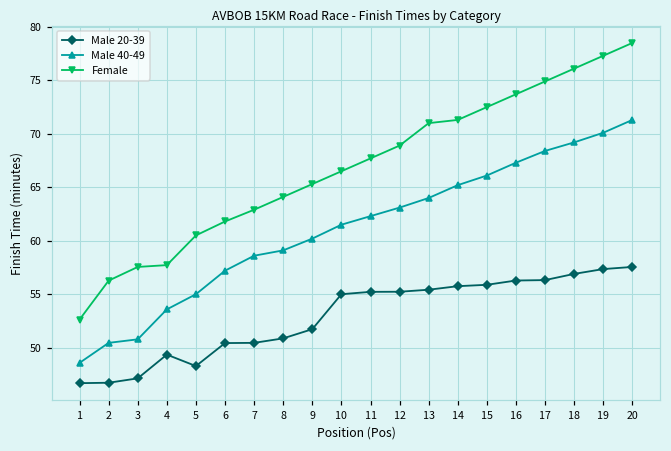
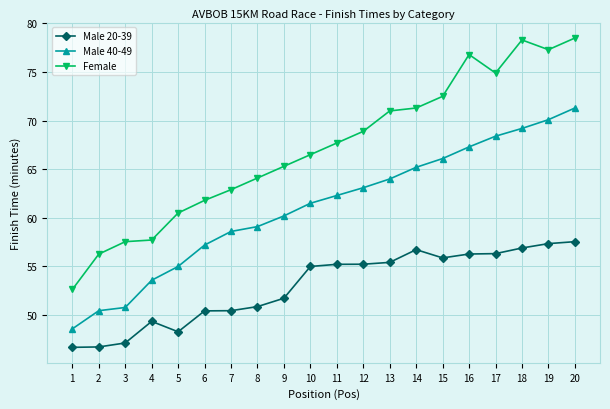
Male 20-39, 14: 56 -> 57
Female, 16: 74 -> 77
Female, 18: 76 -> 78
